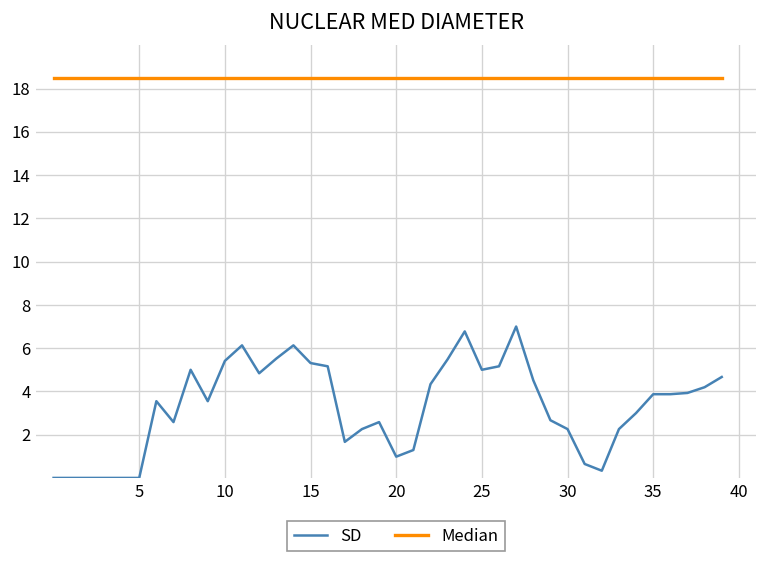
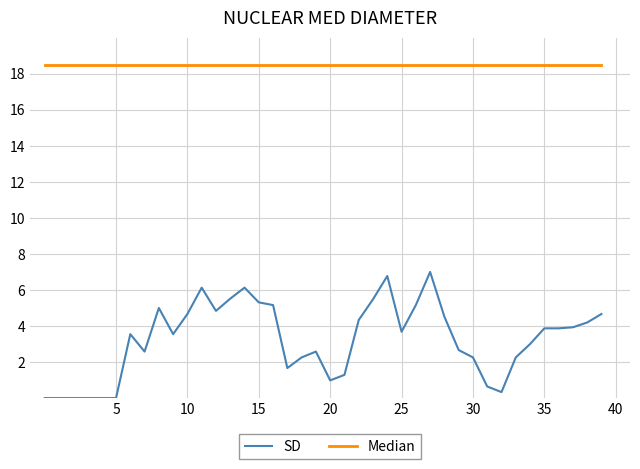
SD, 10: 5.4 -> 4.7
SD, 25: 5.0 -> 3.7
